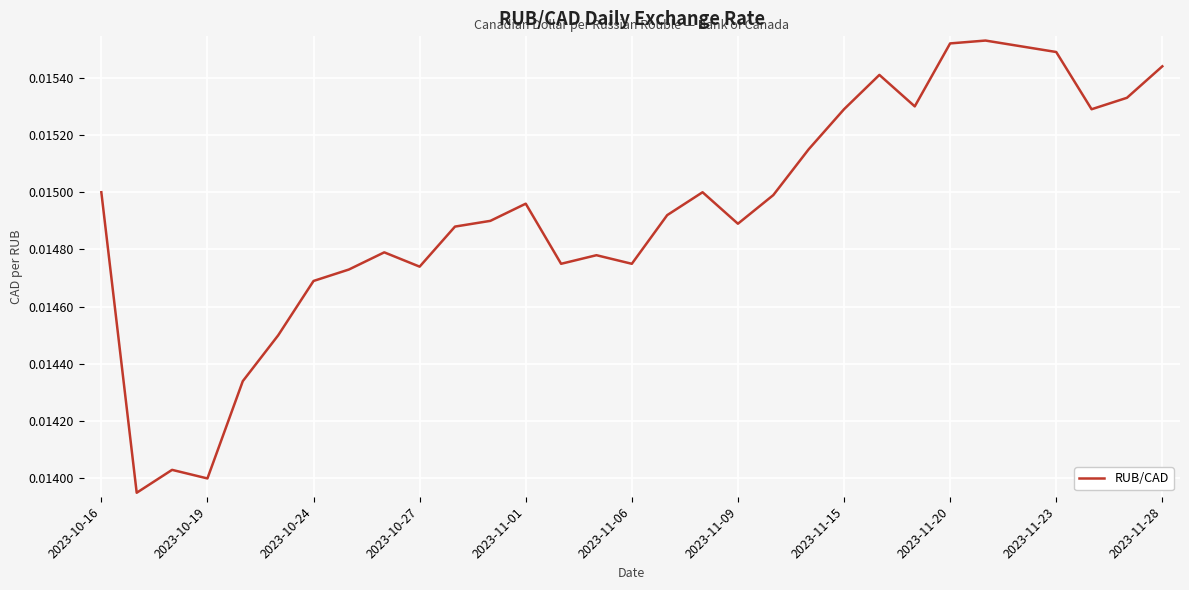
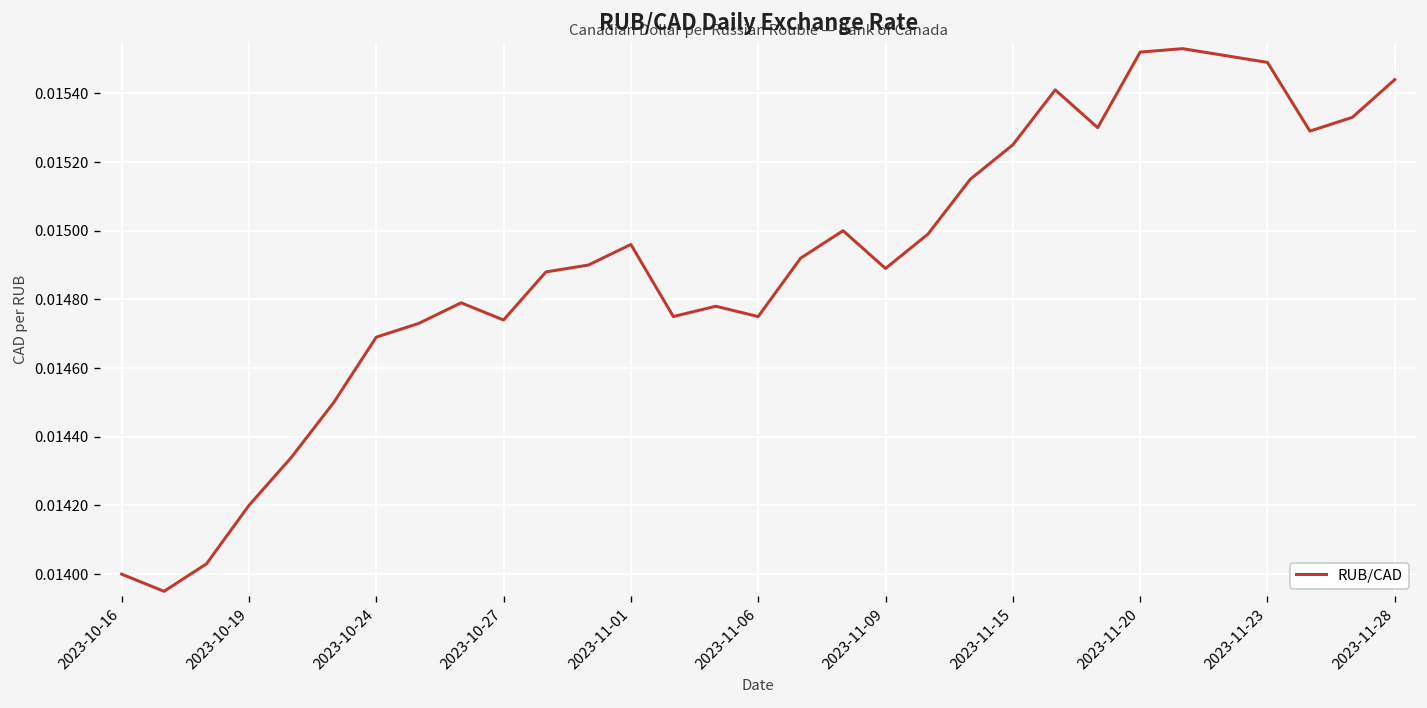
2023-10-16: 0.015 -> 0.014
2023-10-19: 0.0140 -> 0.0142
2023-11-15: 0.01529 -> 0.01525
